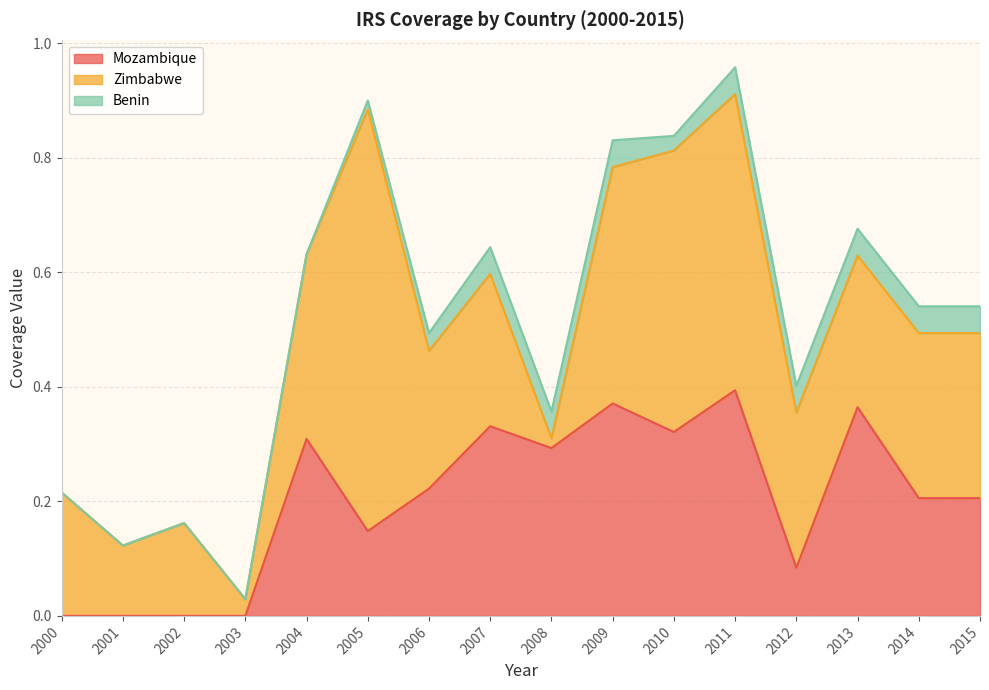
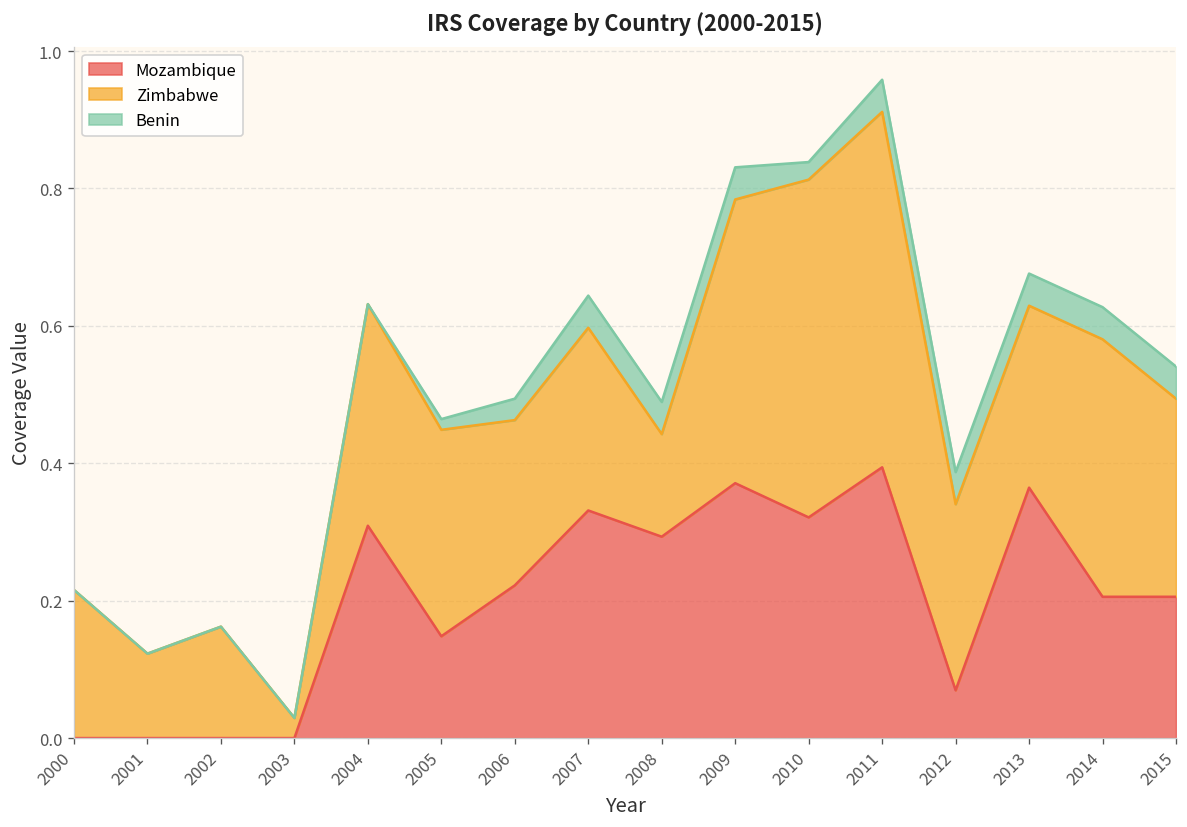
Zimbabwe, 2005: 0.74 -> 0.30
Zimbabwe, 2008: 0.02 -> 0.15
Mozambique, 2012: 0.08 -> 0.07
Zimbabwe, 2014: 0.29 -> 0.37
